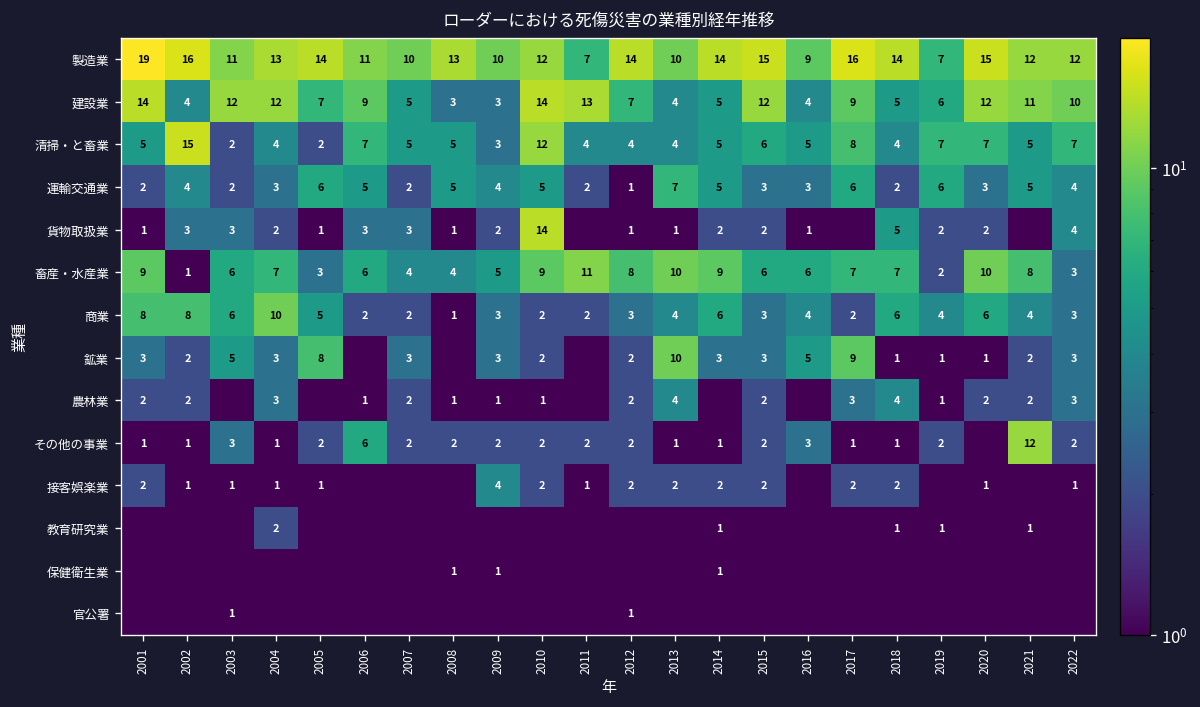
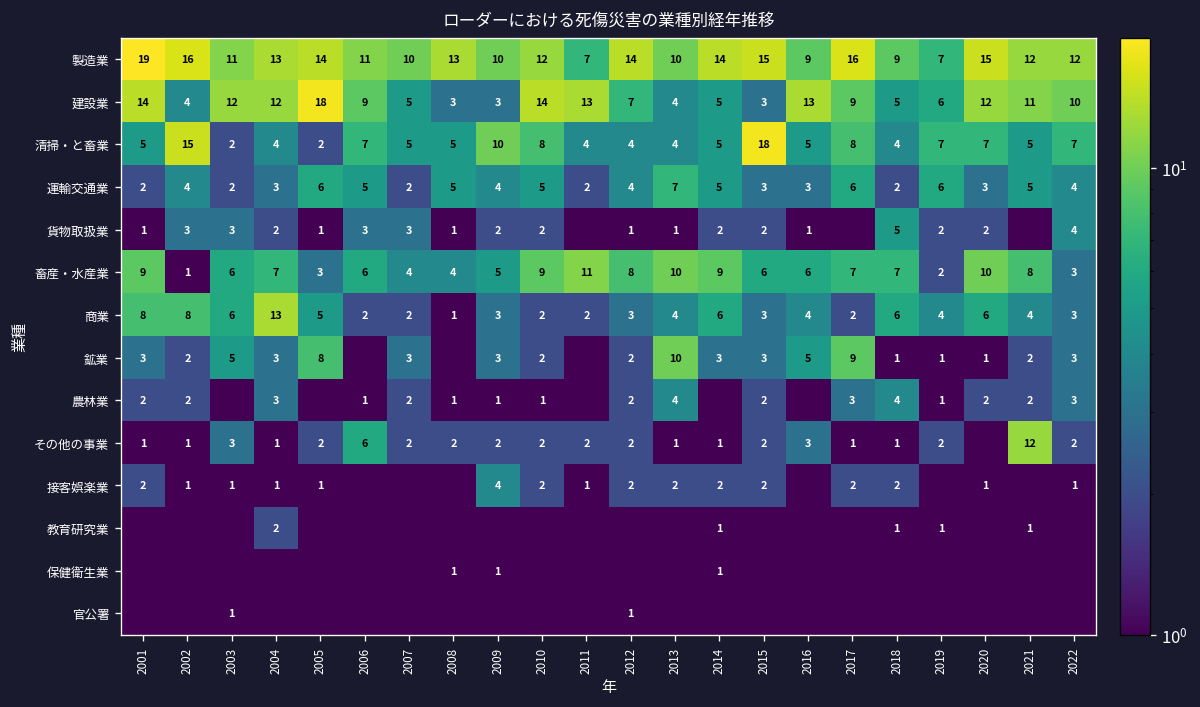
製造業, 2018: 14 -> 9
建設業, 2005: 7 -> 18
建設業, 2015: 12 -> 3
建設業, 2016: 4 -> 13
清掃・と畜業, 2009: 3 -> 10
清掃・と畜業, 2010: 12 -> 8
清掃・と畜業, 2015: 6 -> 18
運輸交通業, 2012: 1 -> 4
貨物取扱業, 2010: 14 -> 2
商業, 2004: 10 -> 13
